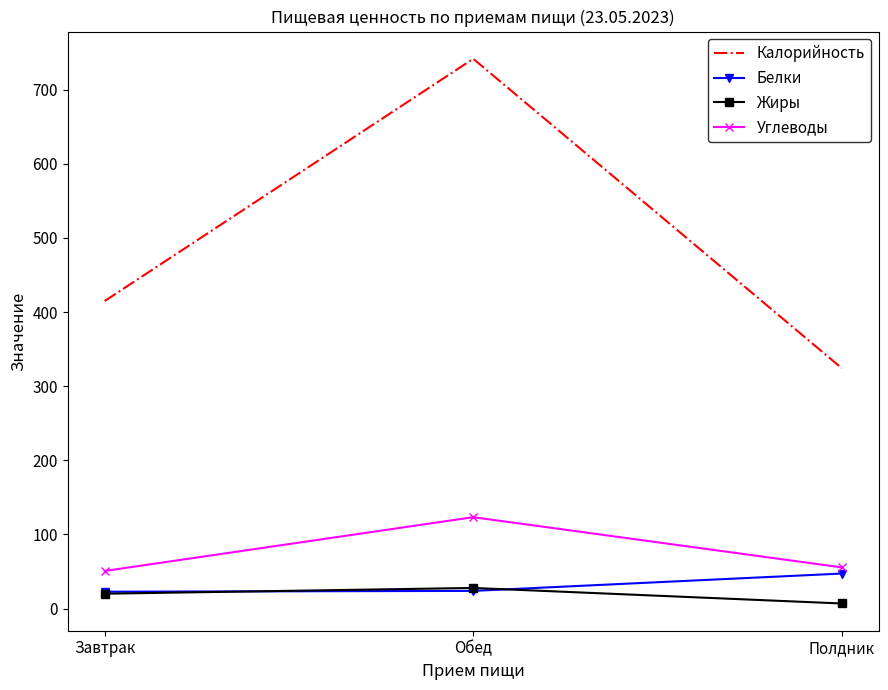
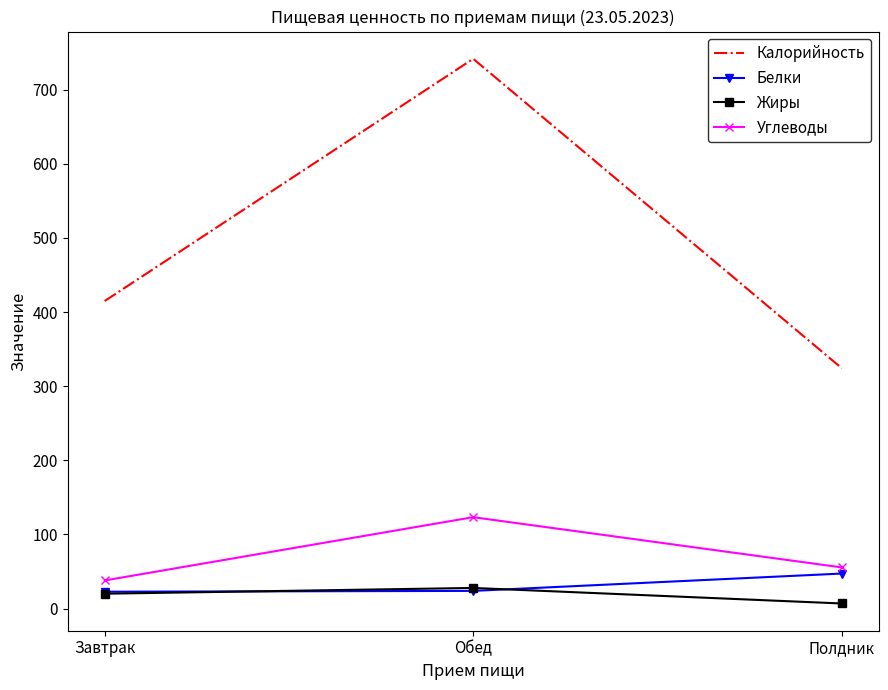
Углеводы, Завтрак: 50 -> 40
